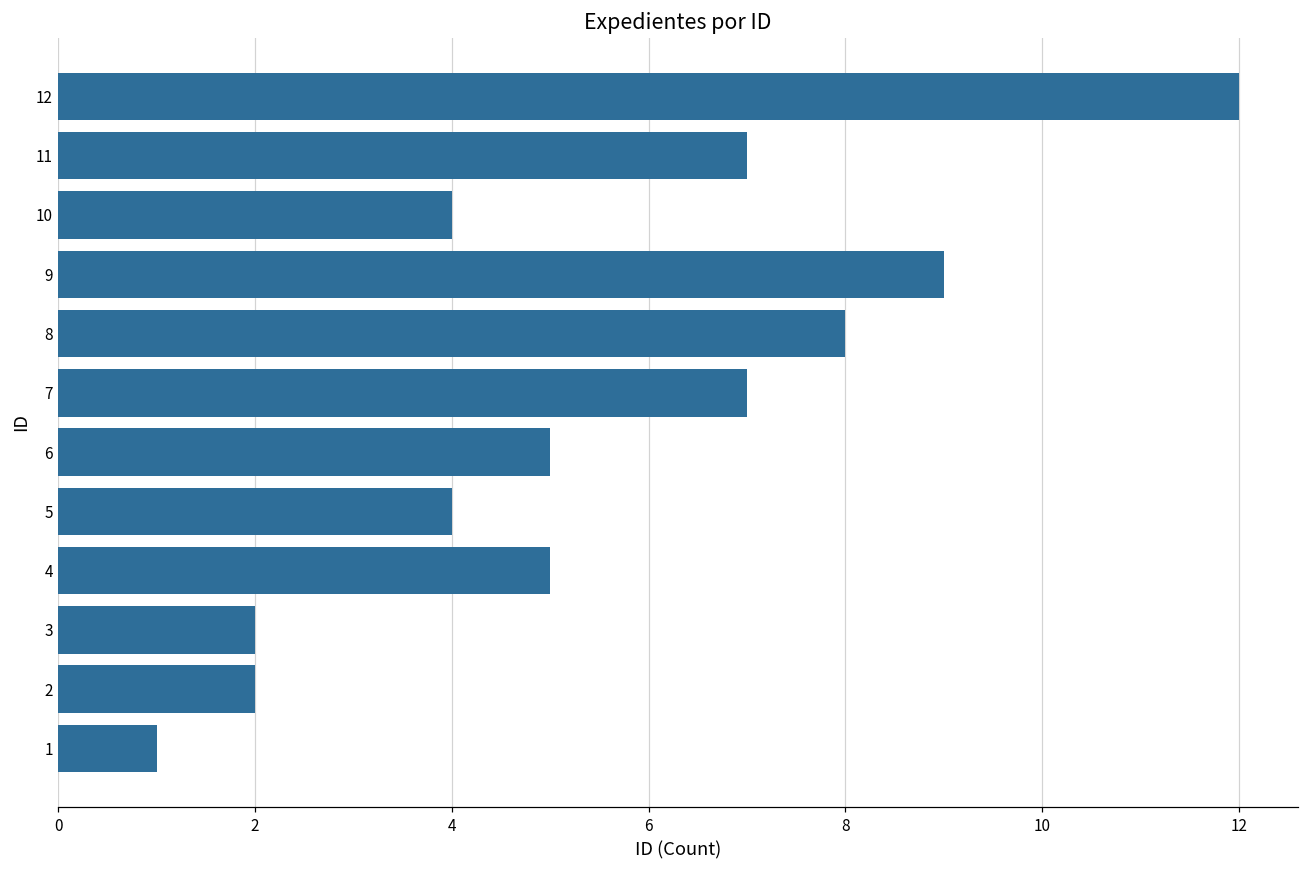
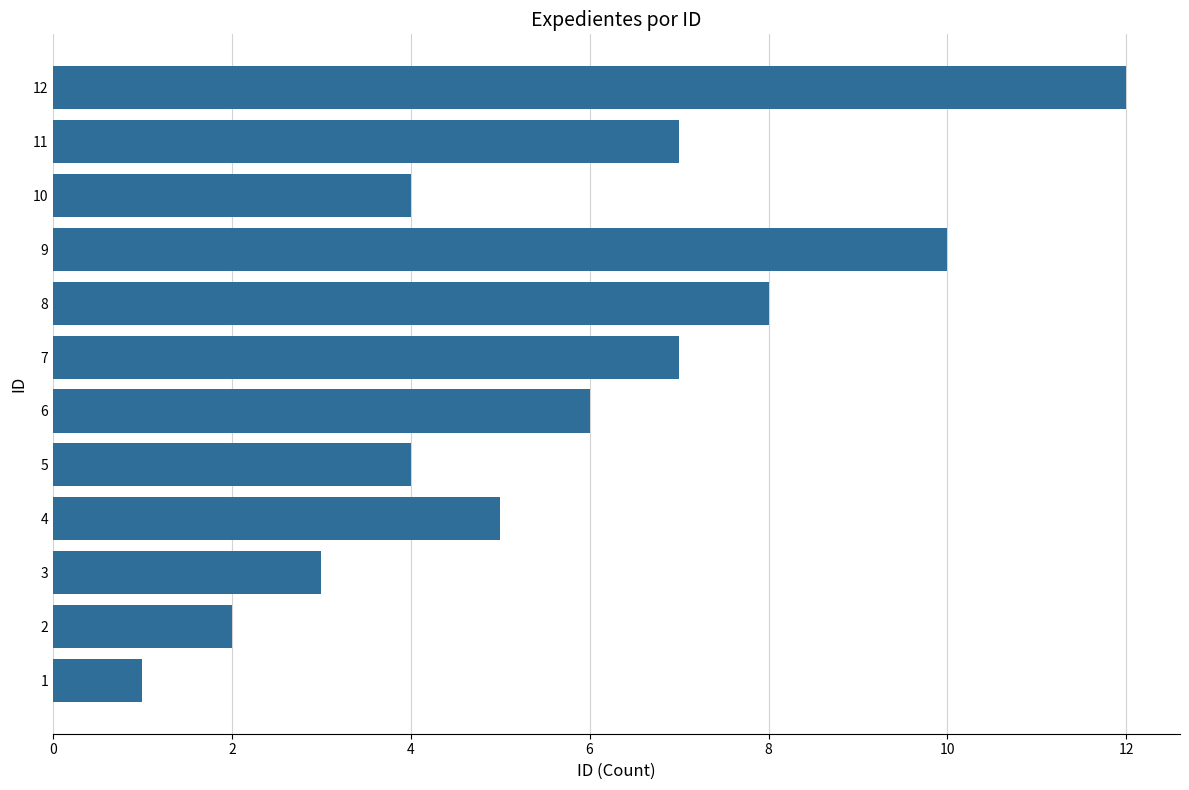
9: 9 -> 10
6: 5 -> 6
3: 2 -> 3
